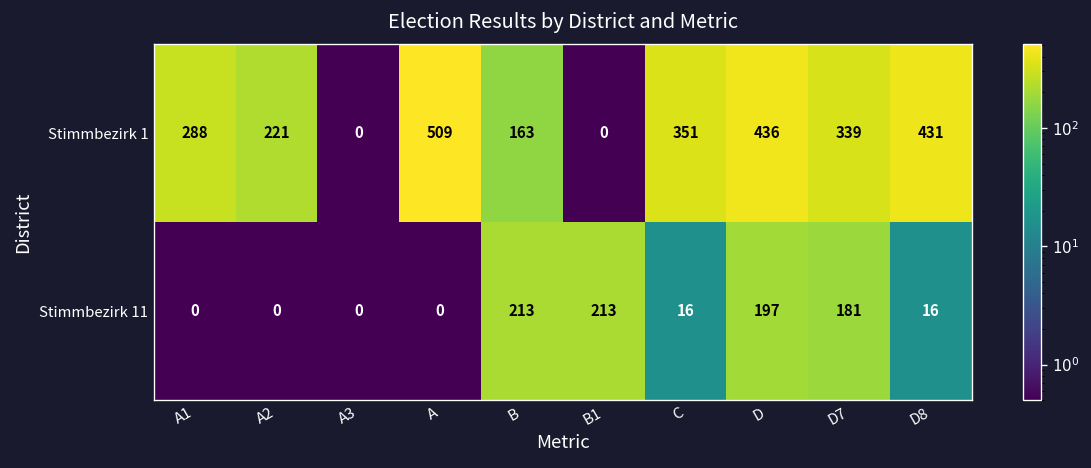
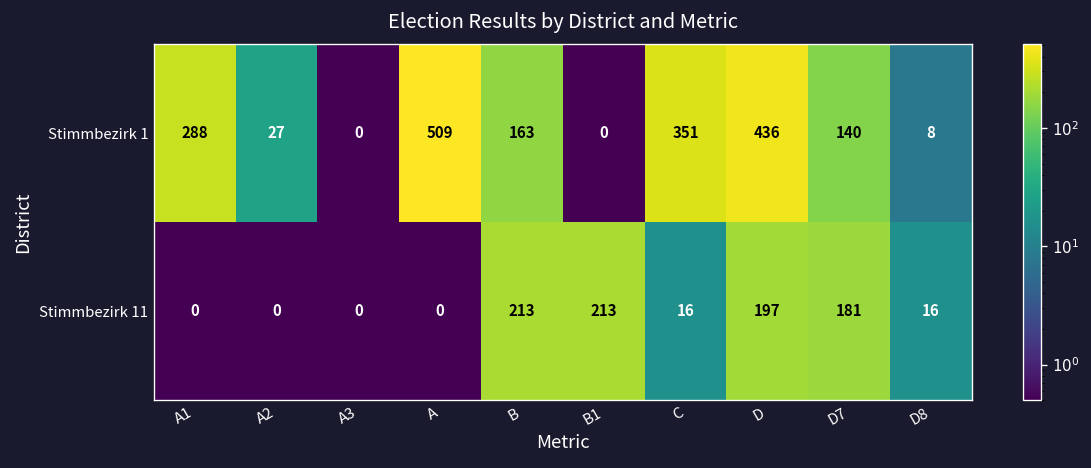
Stimmbezirk 1, A2: 221 -> 27
Stimmbezirk 1, D7: 339 -> 140
Stimmbezirk 1, D8: 431 -> 8
